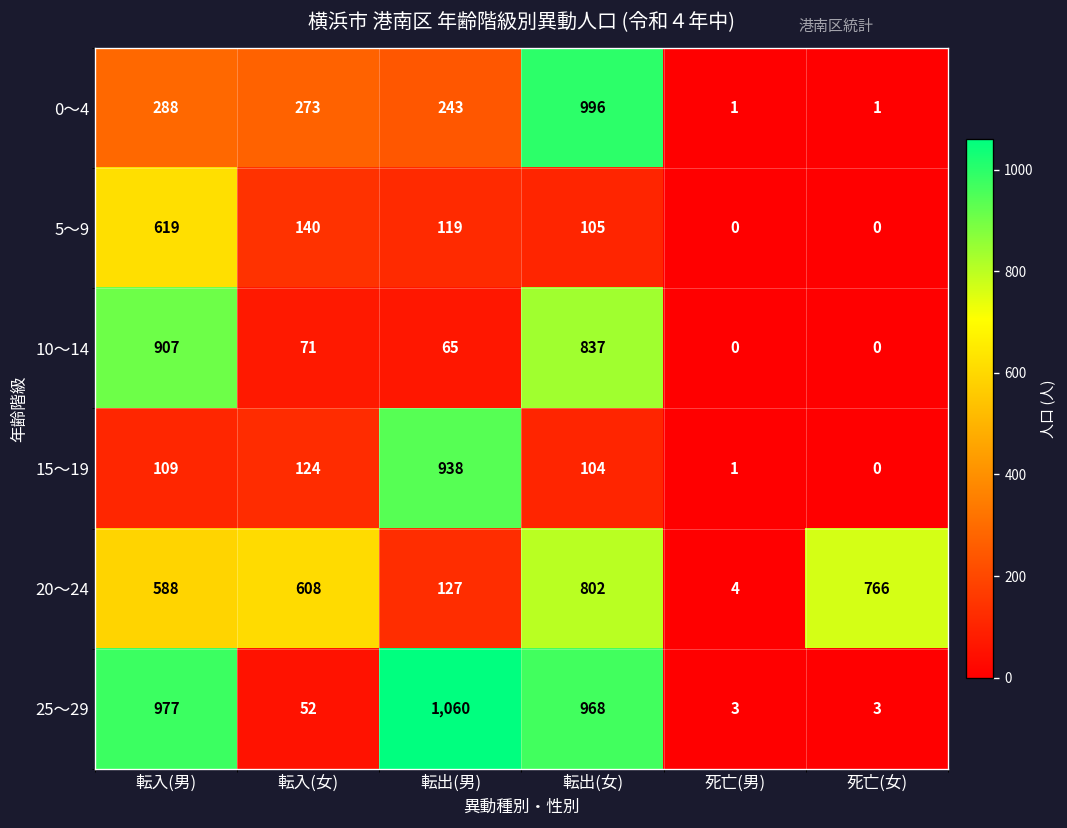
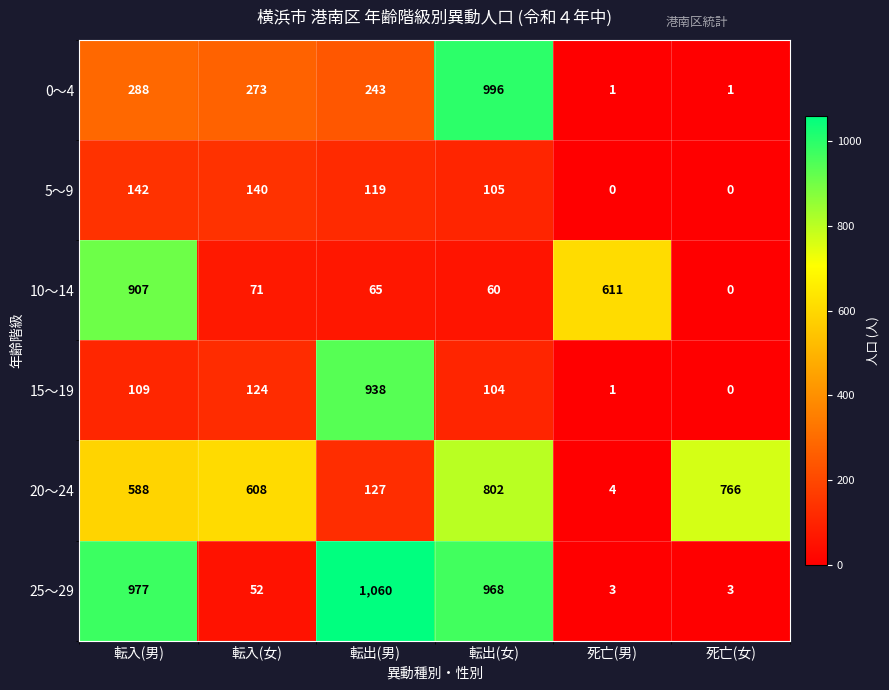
5～9, 転入(男): 619 -> 142
10～14, 転出(女): 837 -> 60
10～14, 死亡(男): 0 -> 611
